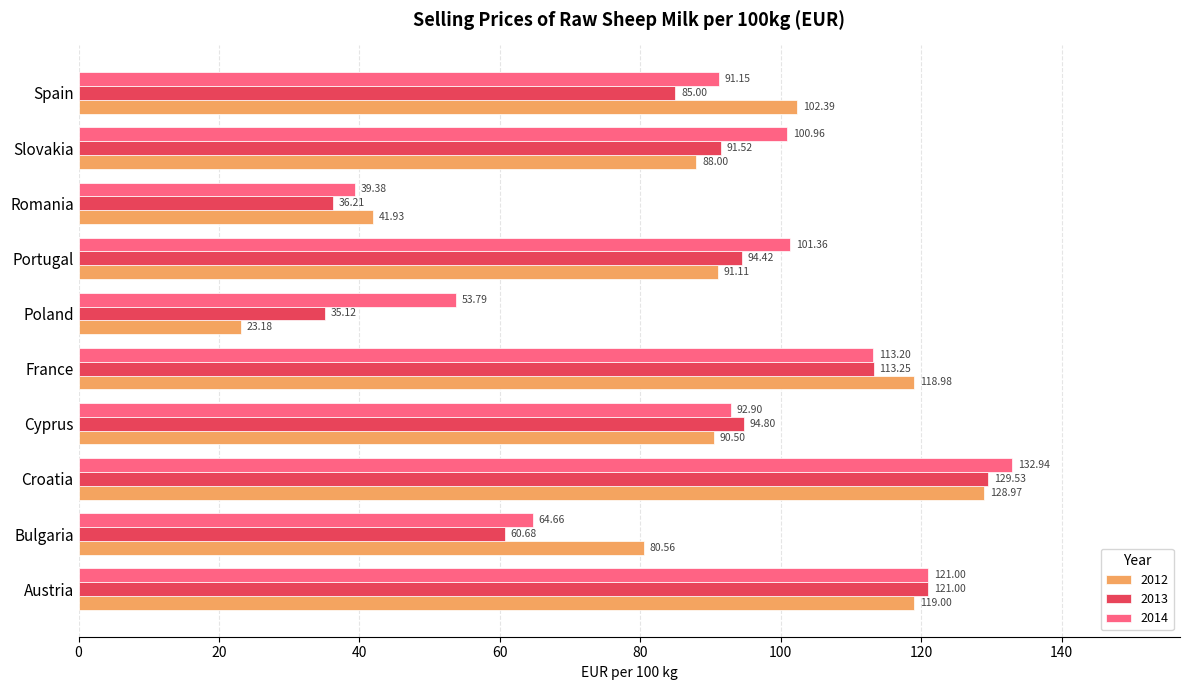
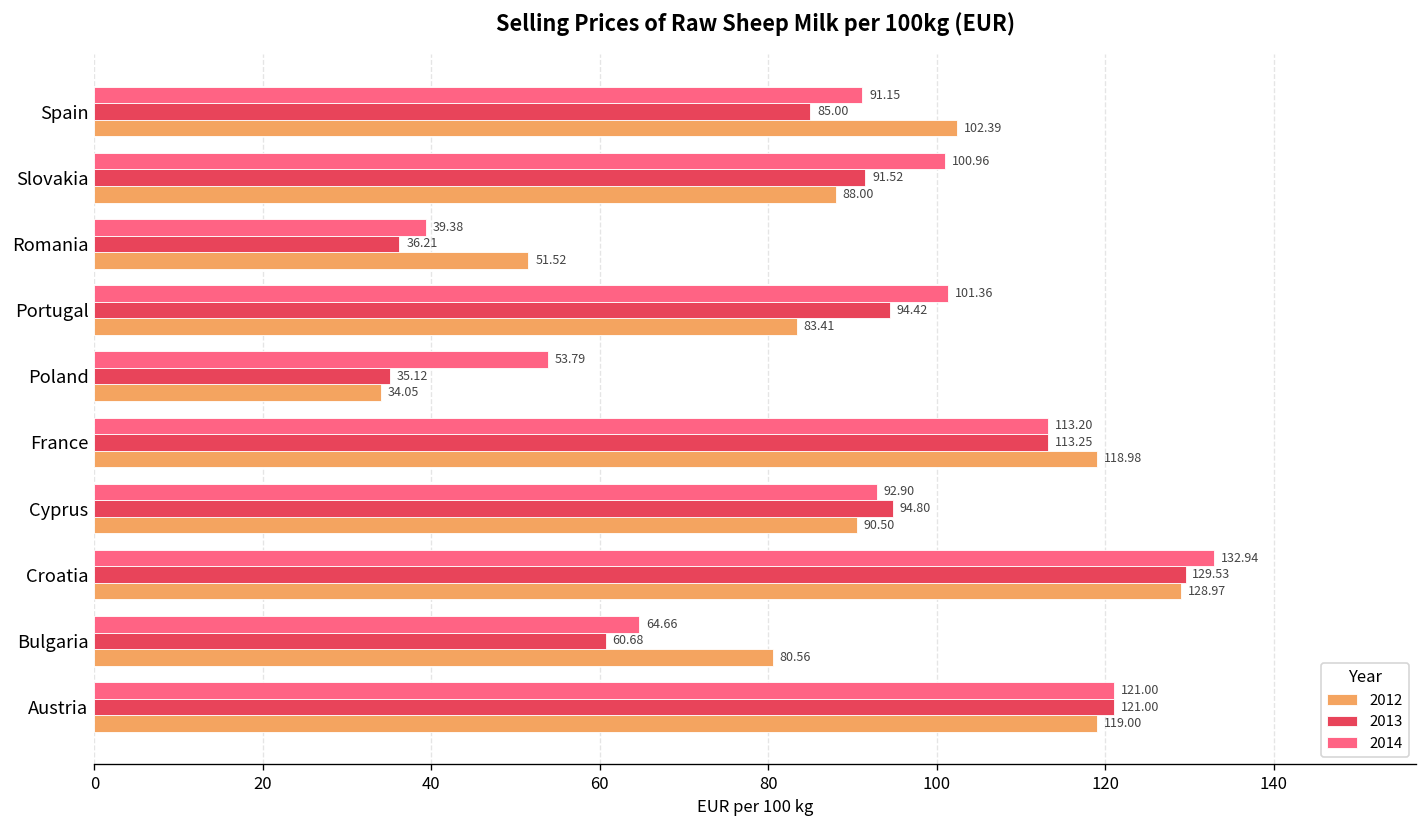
2012, Romania: 41.93 -> 51.52
2012, Portugal: 91.11 -> 83.41
2012, Poland: 23.18 -> 34.05
